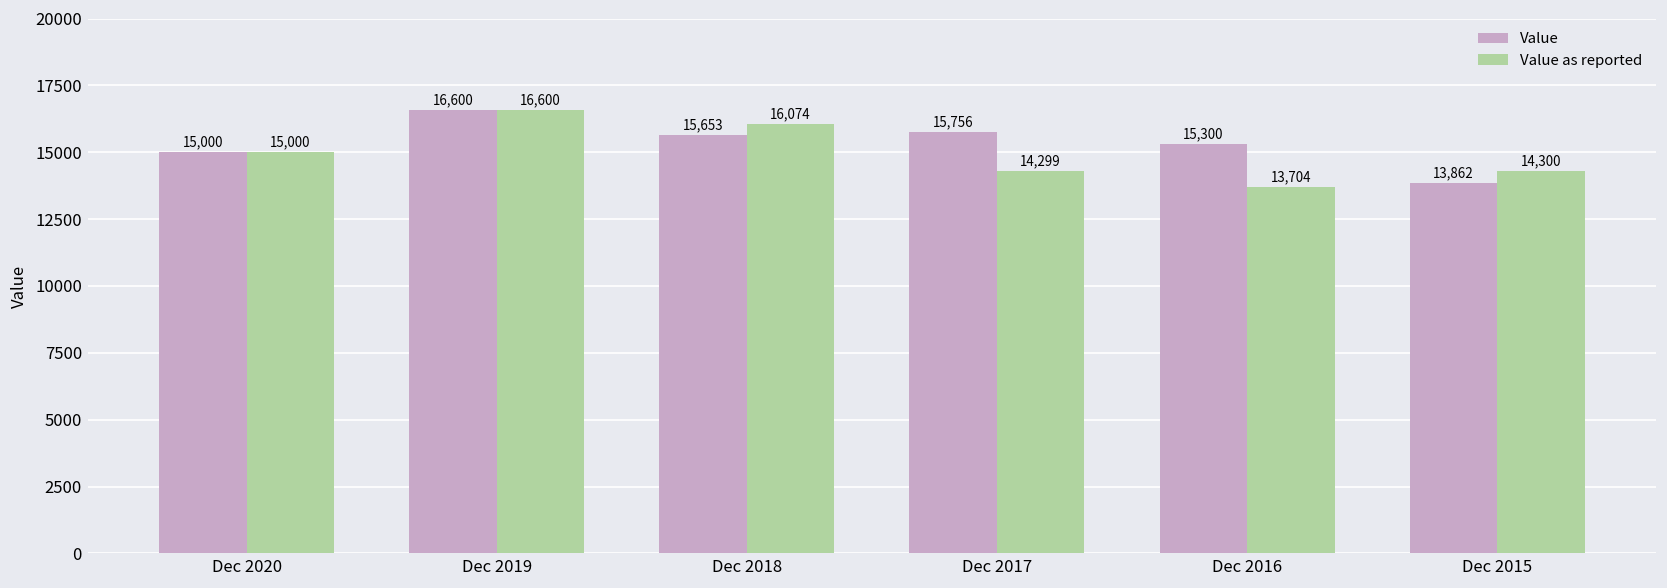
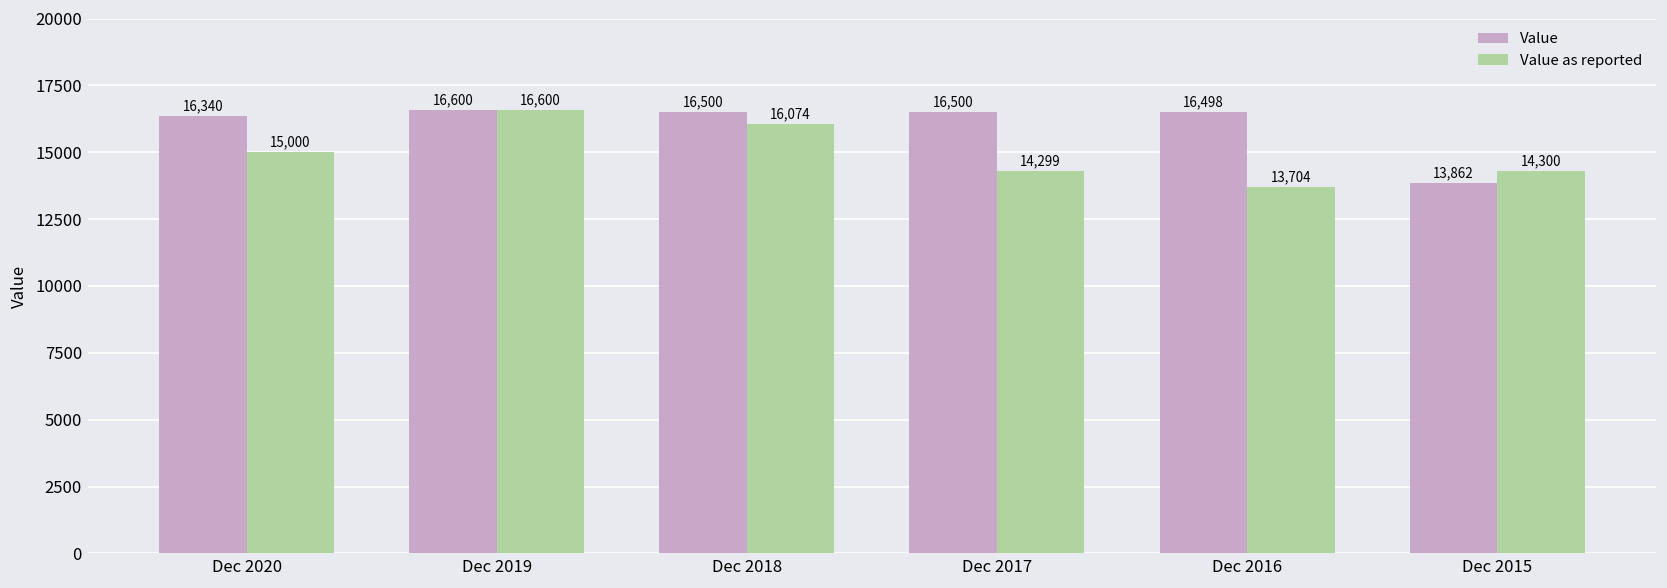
Value, Dec 2020: 15,000 -> 16,340
Value, Dec 2018: 15,653 -> 16,500
Value, Dec 2017: 15,756 -> 16,500
Value, Dec 2016: 15,300 -> 16,498
